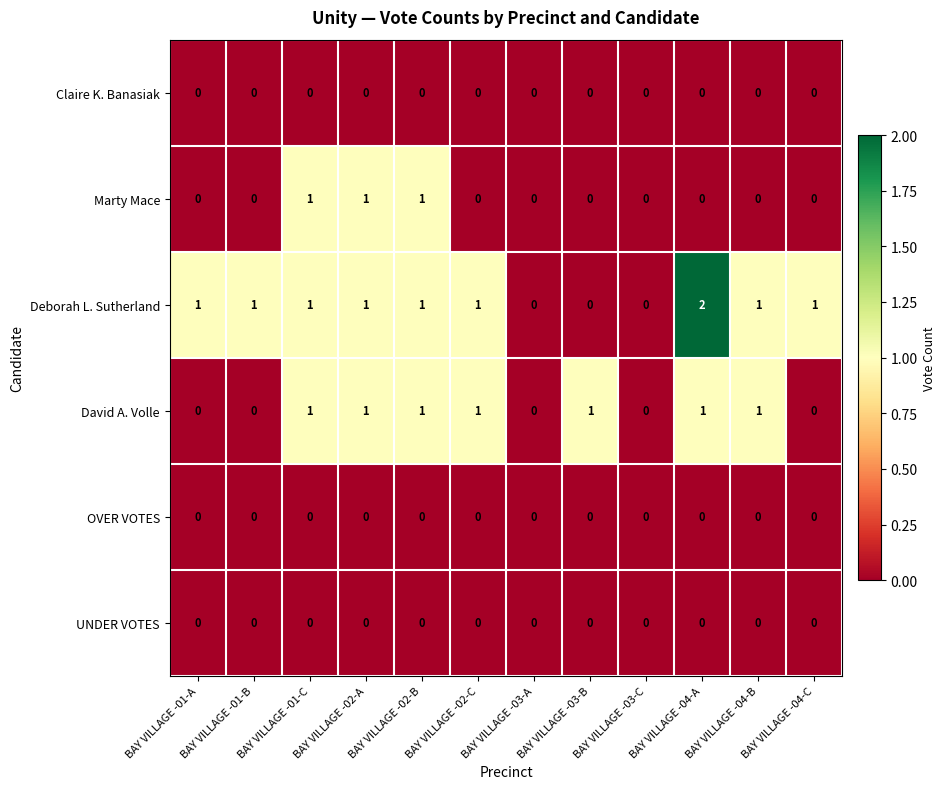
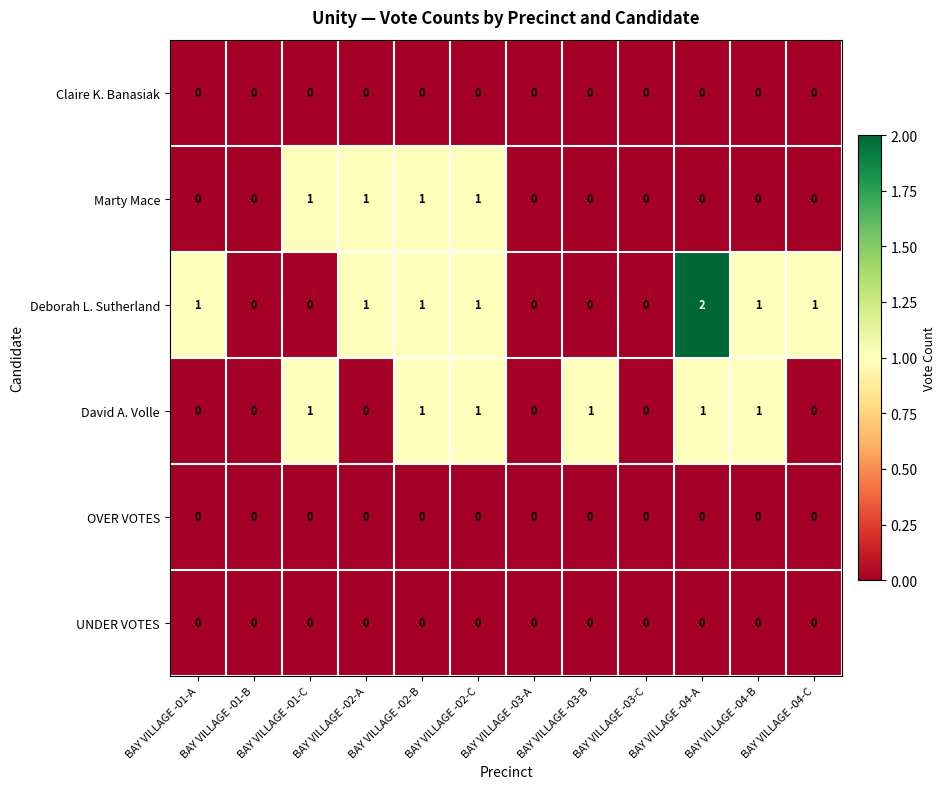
Marty Mace, BAY VILLAGE -02-C: 0 -> 1
Deborah L. Sutherland, BAY VILLAGE -01-B: 1 -> 0
Deborah L. Sutherland, BAY VILLAGE -01-C: 1 -> 0
David A. Volle, BAY VILLAGE -02-A: 1 -> 0
